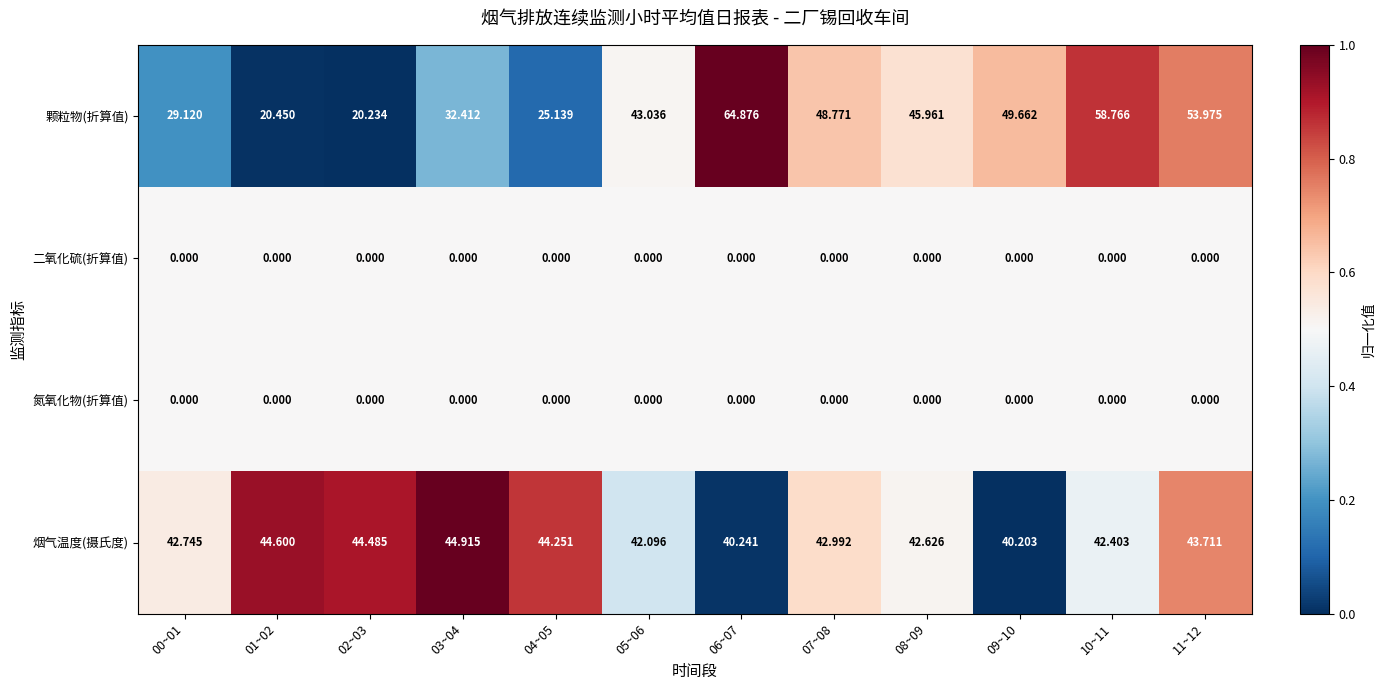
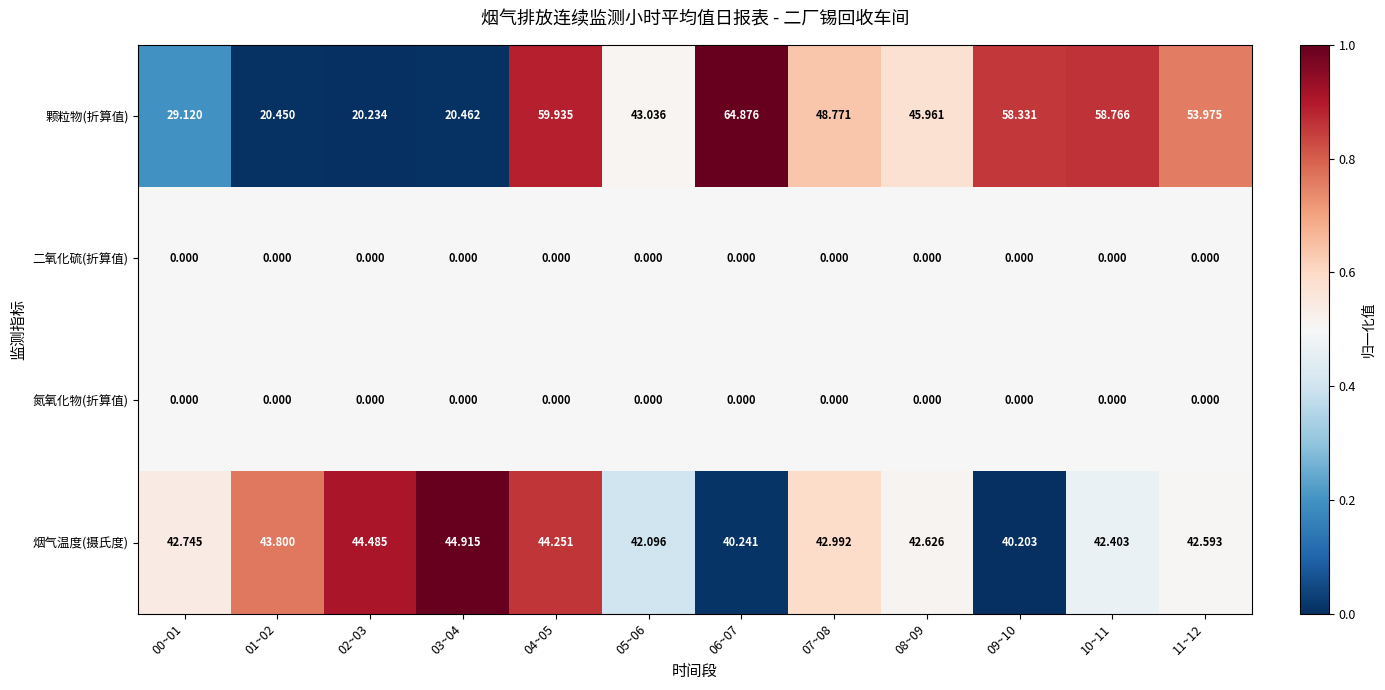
颗粒物(折算值), 03~04: 32.412 -> 20.462
颗粒物(折算值), 04~05: 25.139 -> 59.935
颗粒物(折算值), 09~10: 49.662 -> 58.331
烟气温度(摄氏度), 01~02: 44.600 -> 43.800
烟气温度(摄氏度), 11~12: 43.711 -> 42.593
